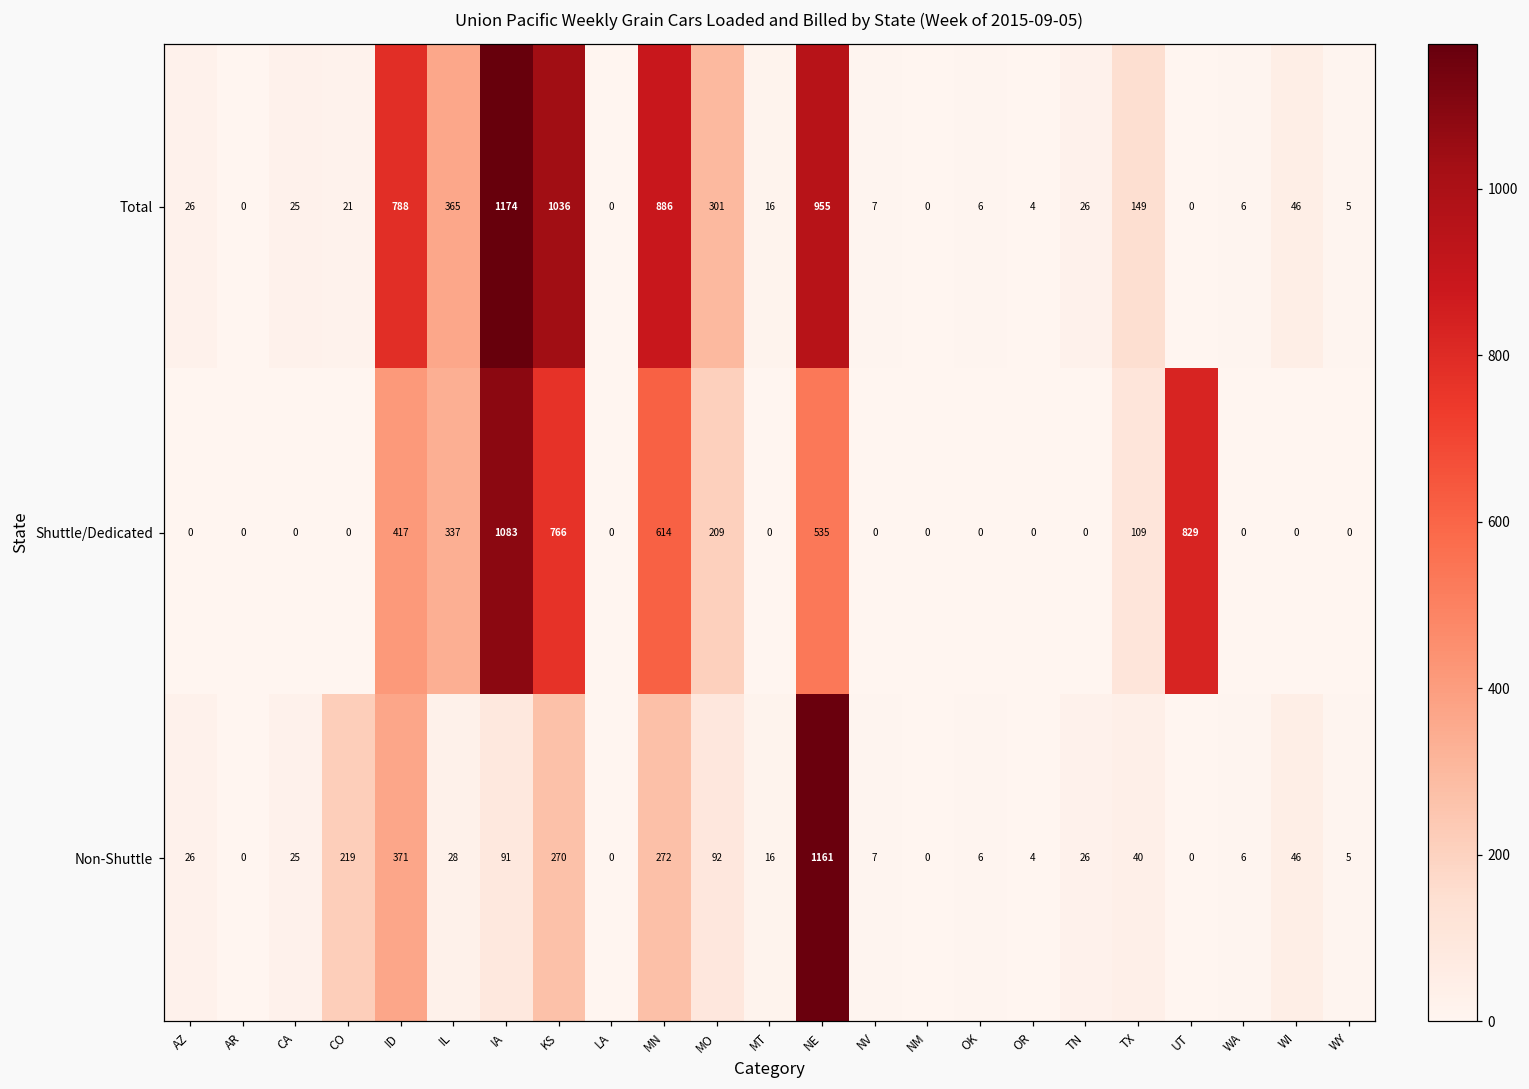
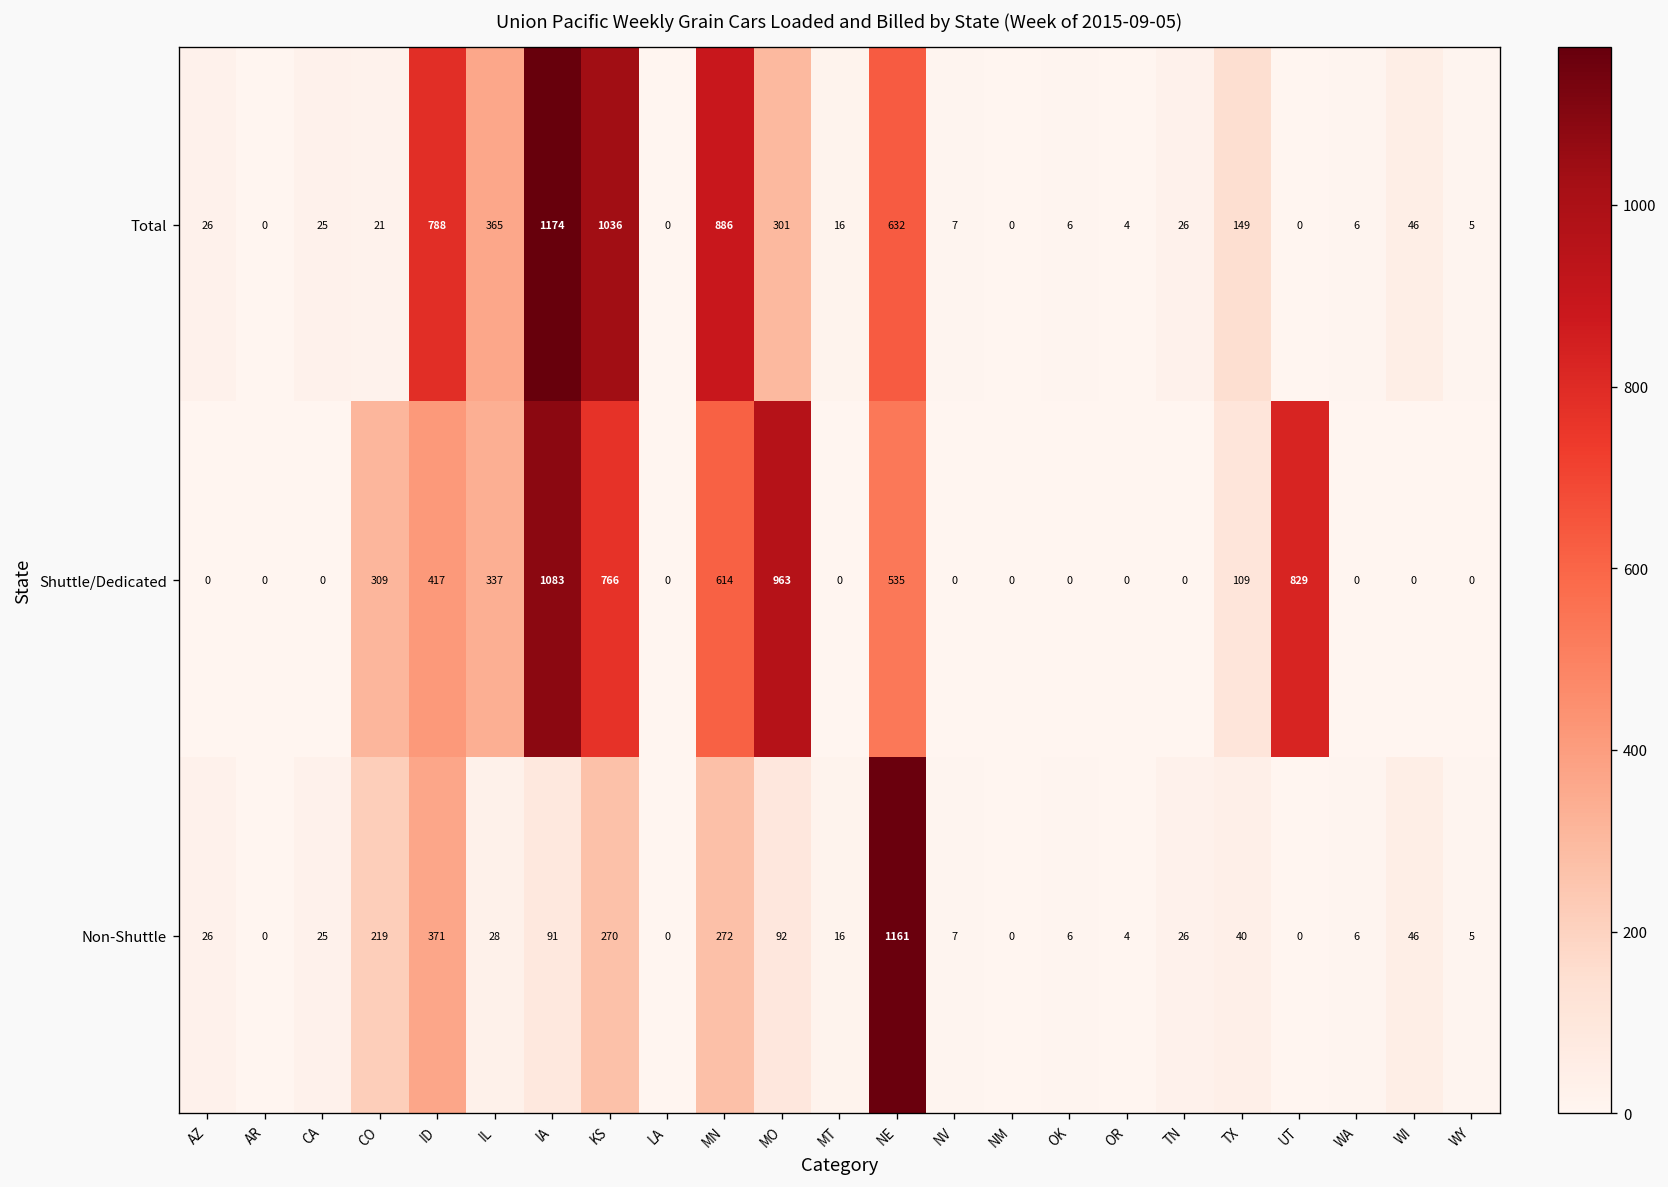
Total, NE: 955 -> 632
Shuttle/Dedicated, CO: 0 -> 309
Shuttle/Dedicated, MO: 209 -> 963
